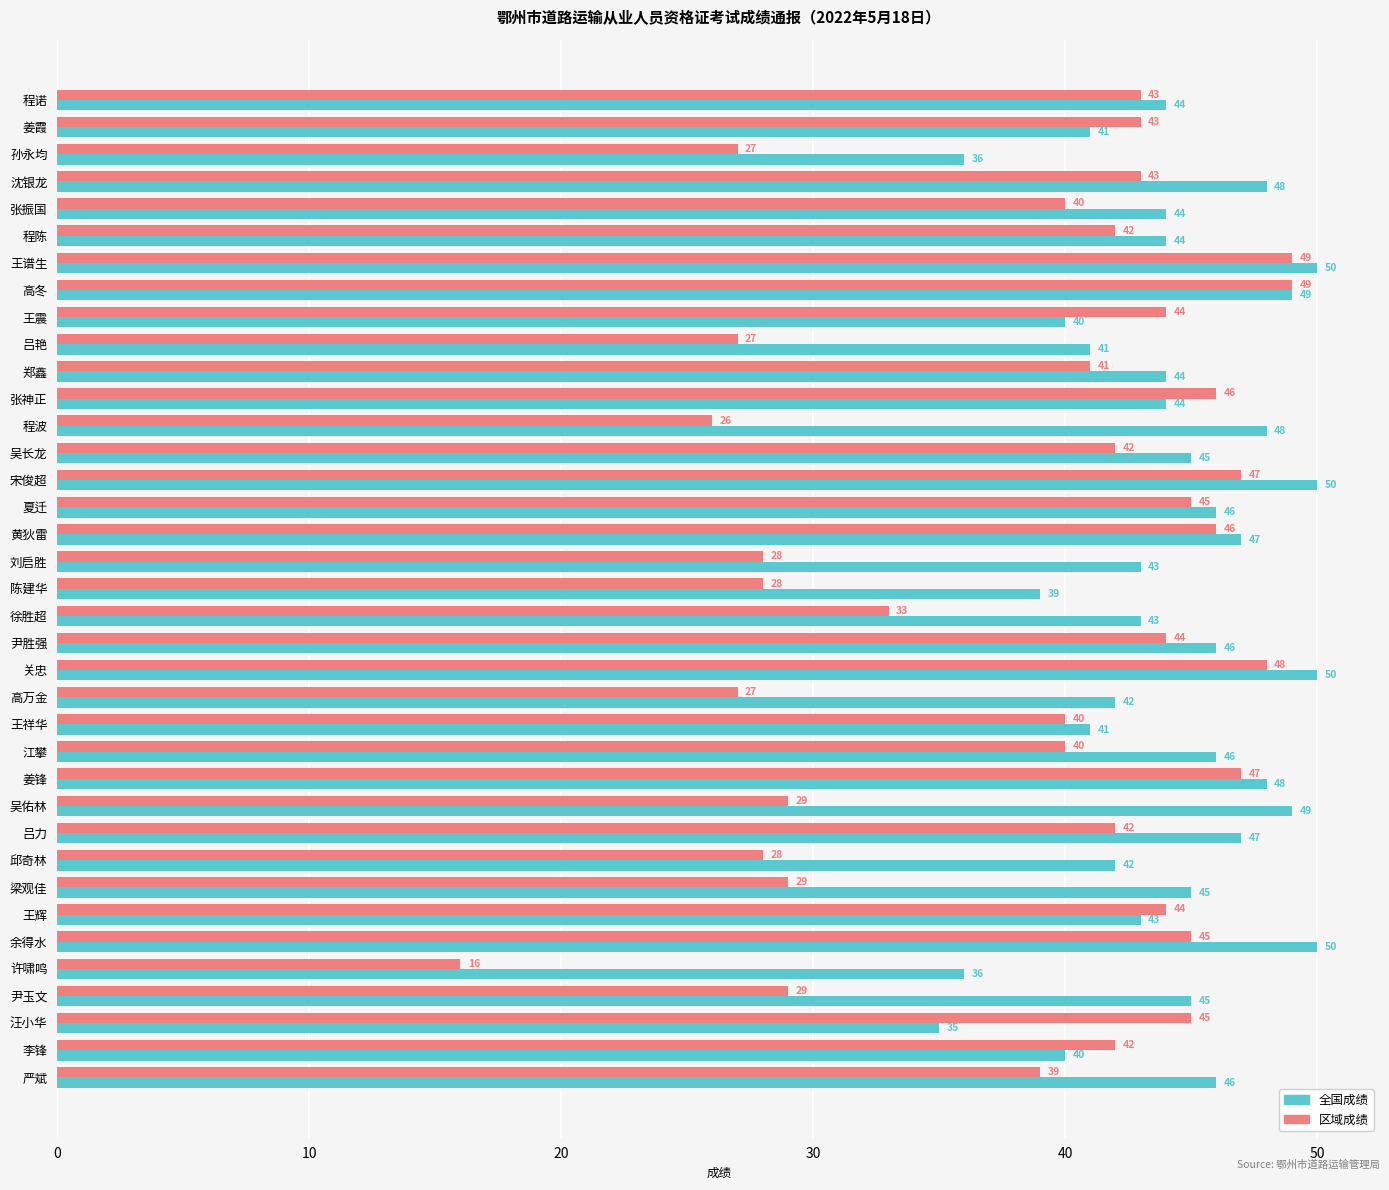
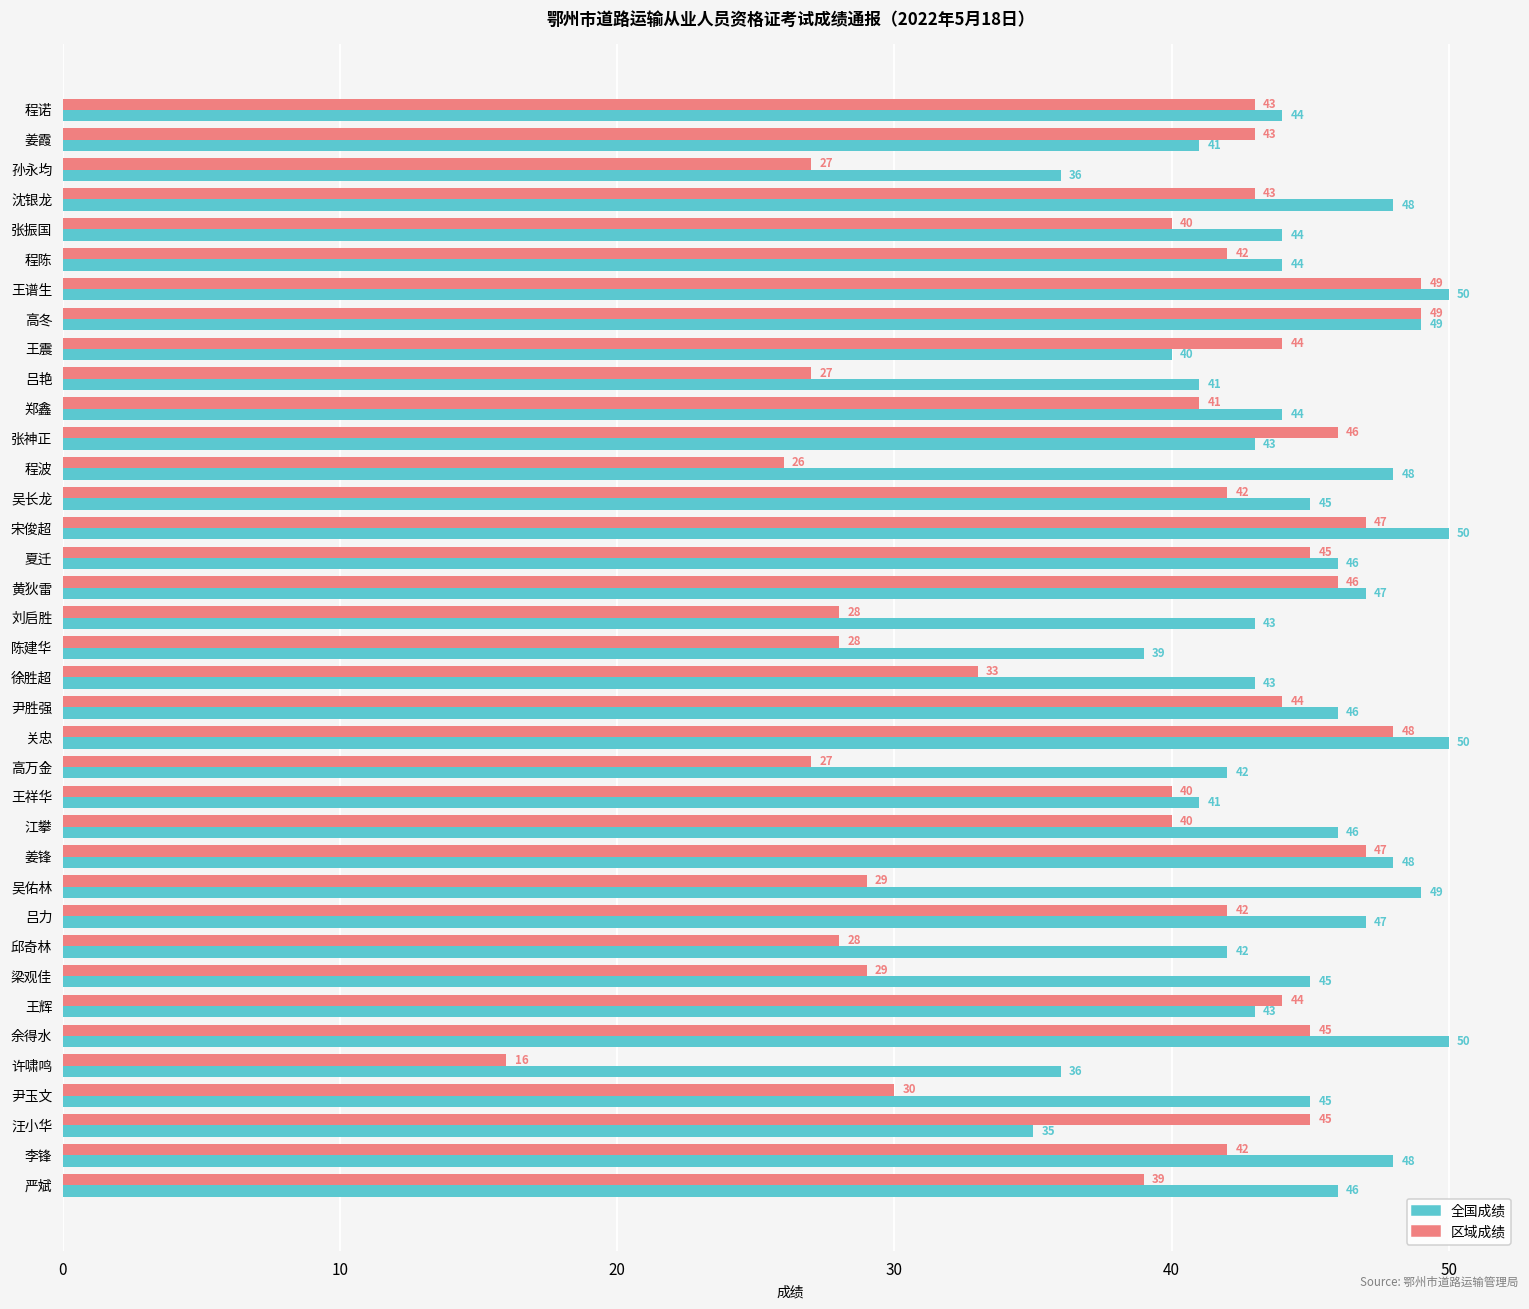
全国成绩, 张神正: 44 -> 43
区域成绩, 尹玉文: 29 -> 30
全国成绩, 李锋: 40 -> 48
